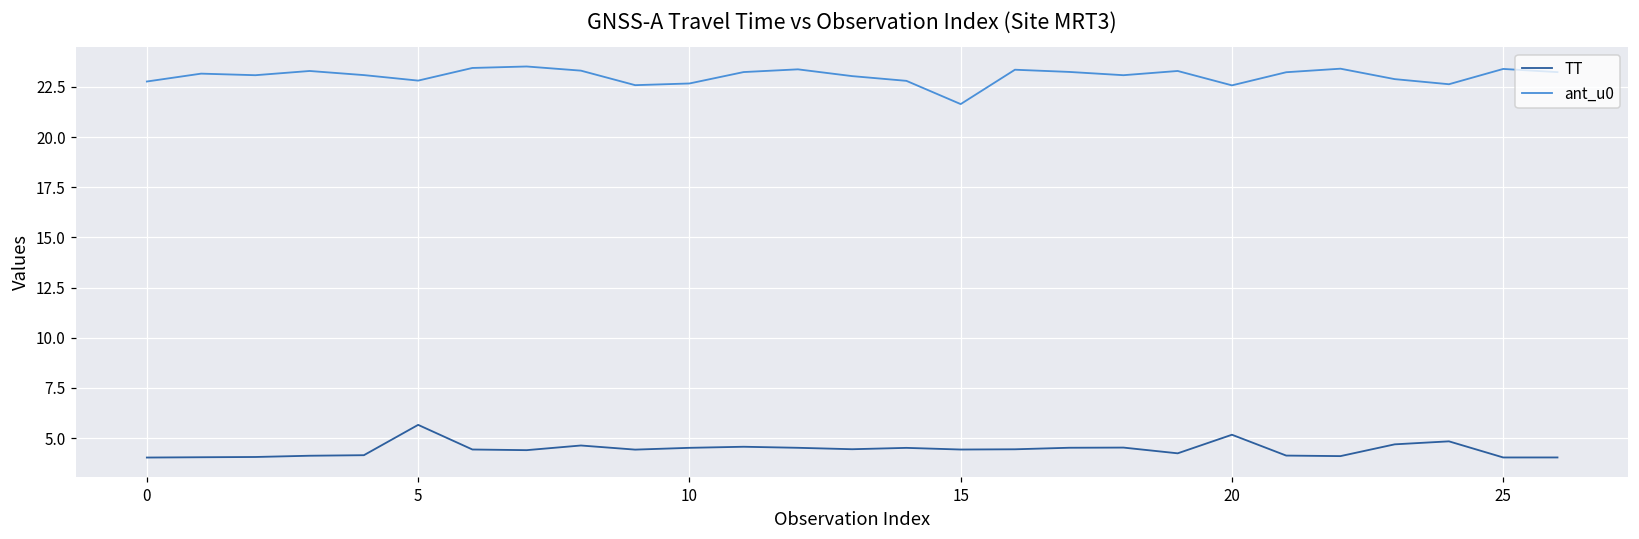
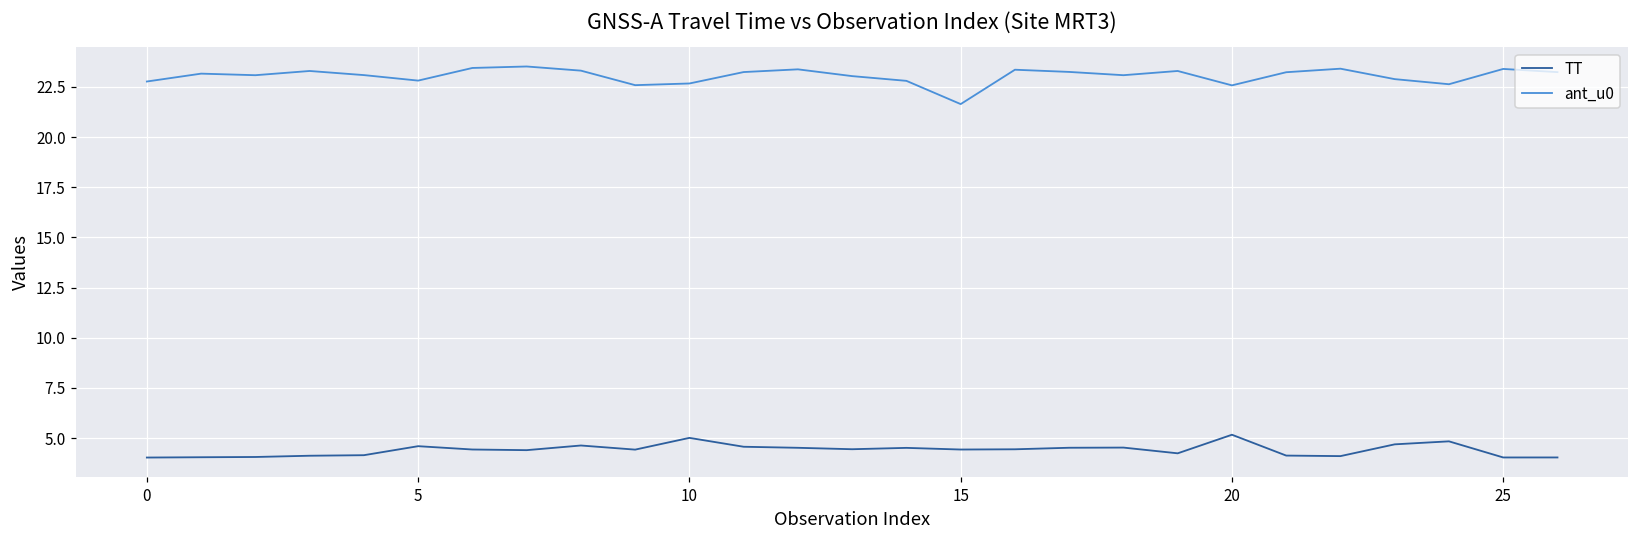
TT, 5: 5.7 -> 4.6
TT, 10: 4.5 -> 5.0
